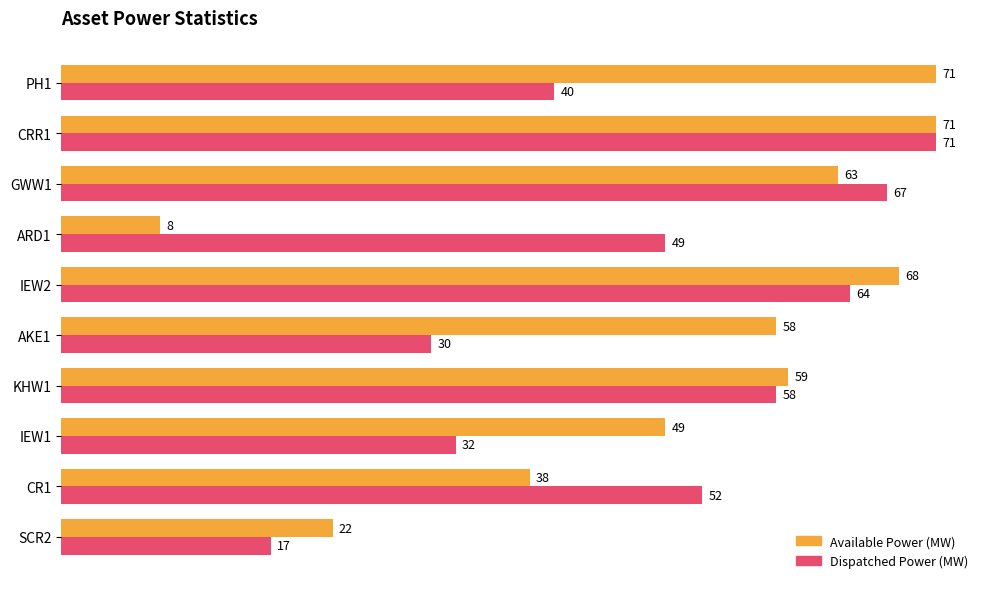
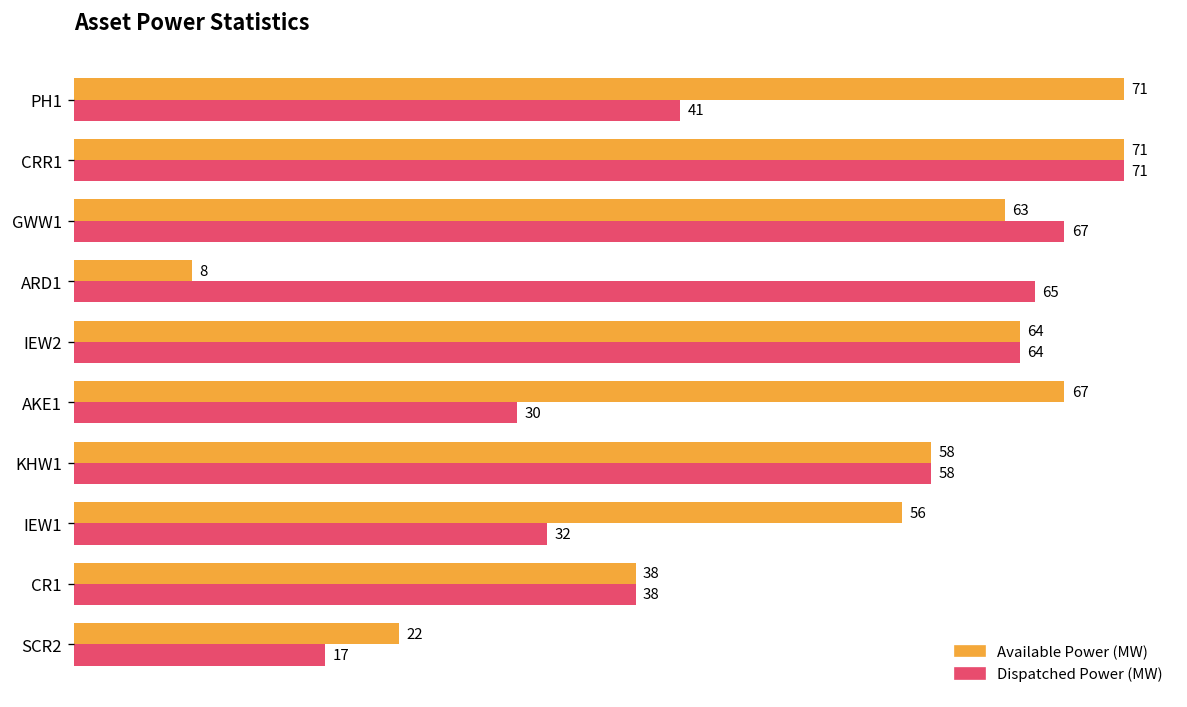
Dispatched Power (MW), PH1: 40 -> 41
Dispatched Power (MW), ARD1: 49 -> 65
Available Power (MW), IEW2: 68 -> 64
Available Power (MW), AKE1: 58 -> 67
Available Power (MW), KHW1: 59 -> 58
Available Power (MW), IEW1: 49 -> 56
Dispatched Power (MW), CR1: 52 -> 38
